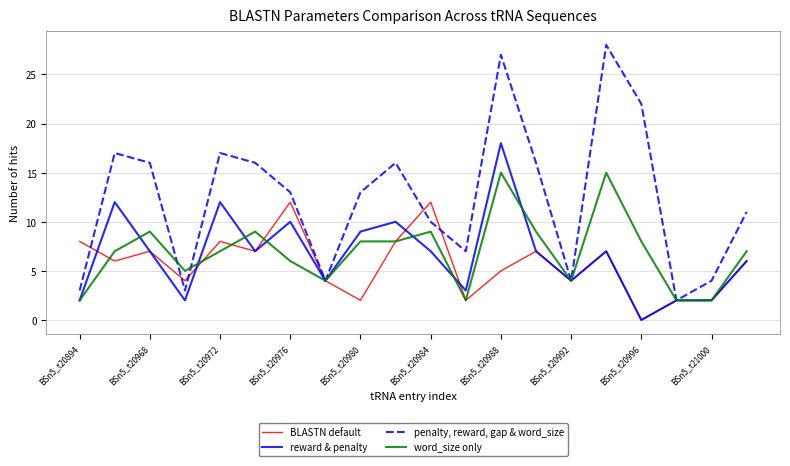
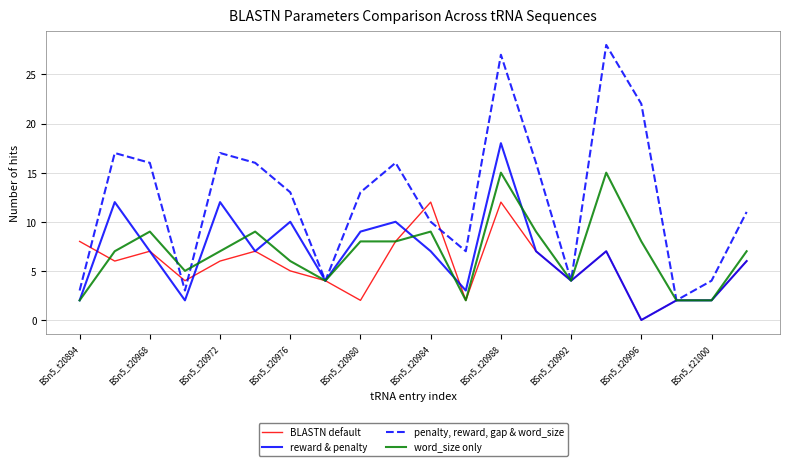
BLASTN default, BSn5_t20972: 8 -> 6
BLASTN default, BSn5_t20976: 12 -> 5
BLASTN default, BSn5_t20988: 5 -> 12
